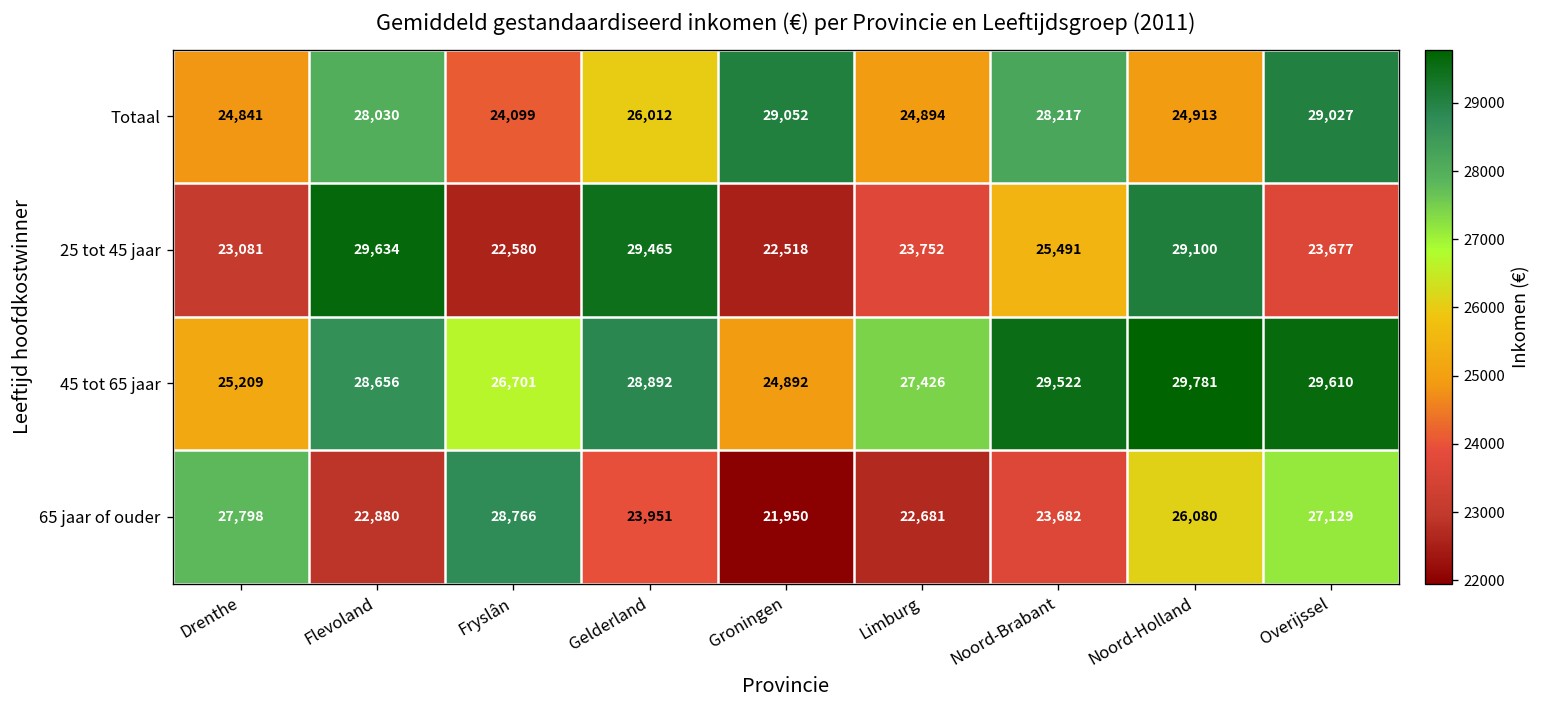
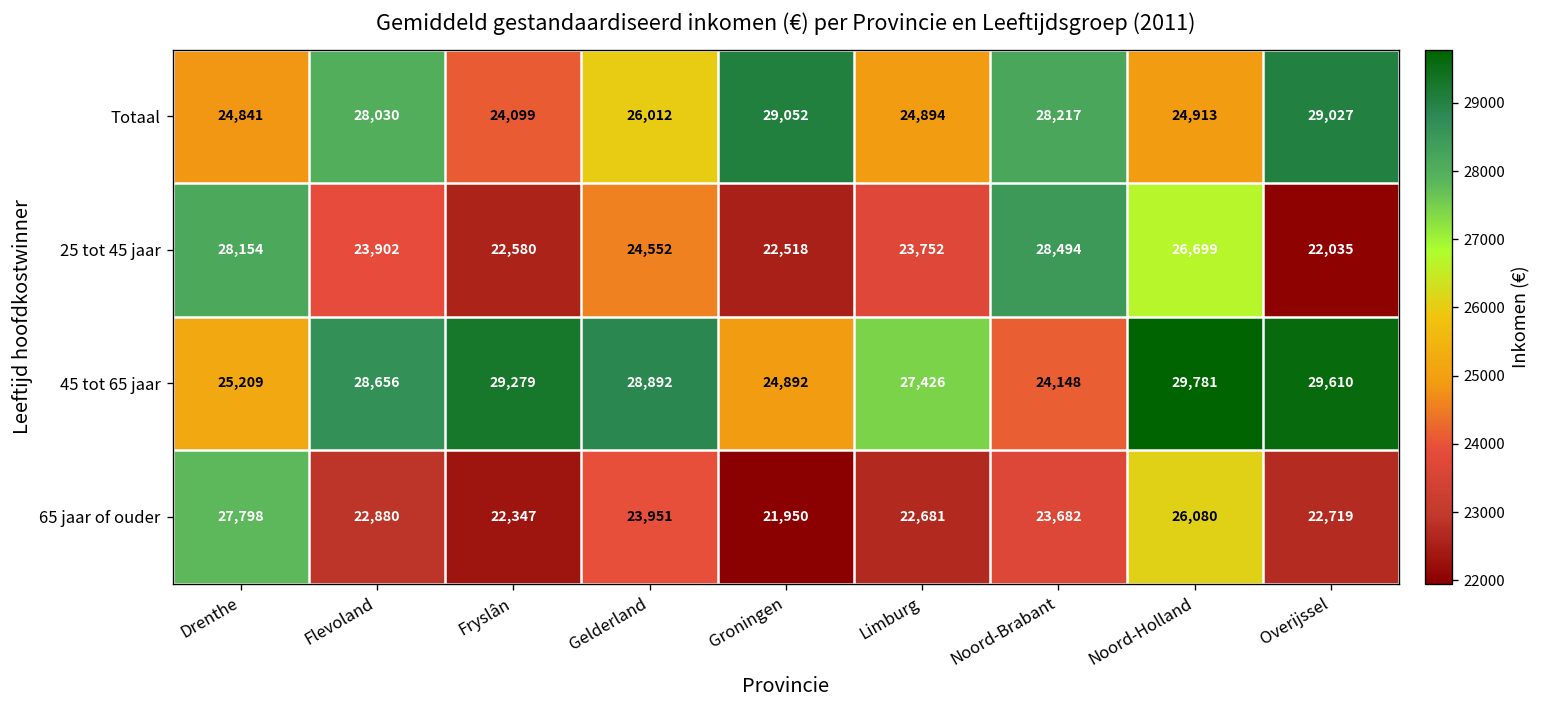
25 tot 45 jaar, Drenthe: 23,081 -> 28,154
25 tot 45 jaar, Flevoland: 29,634 -> 23,902
25 tot 45 jaar, Gelderland: 29,465 -> 24,552
25 tot 45 jaar, Noord-Brabant: 25,491 -> 28,494
25 tot 45 jaar, Noord-Holland: 29,100 -> 26,699
25 tot 45 jaar, Overijssel: 23,677 -> 22,035
45 tot 65 jaar, Fryslân: 26,701 -> 29,279
45 tot 65 jaar, Noord-Brabant: 29,522 -> 24,148
65 jaar of ouder, Fryslân: 28,766 -> 22,347
65 jaar of ouder, Overijssel: 27,129 -> 22,719
